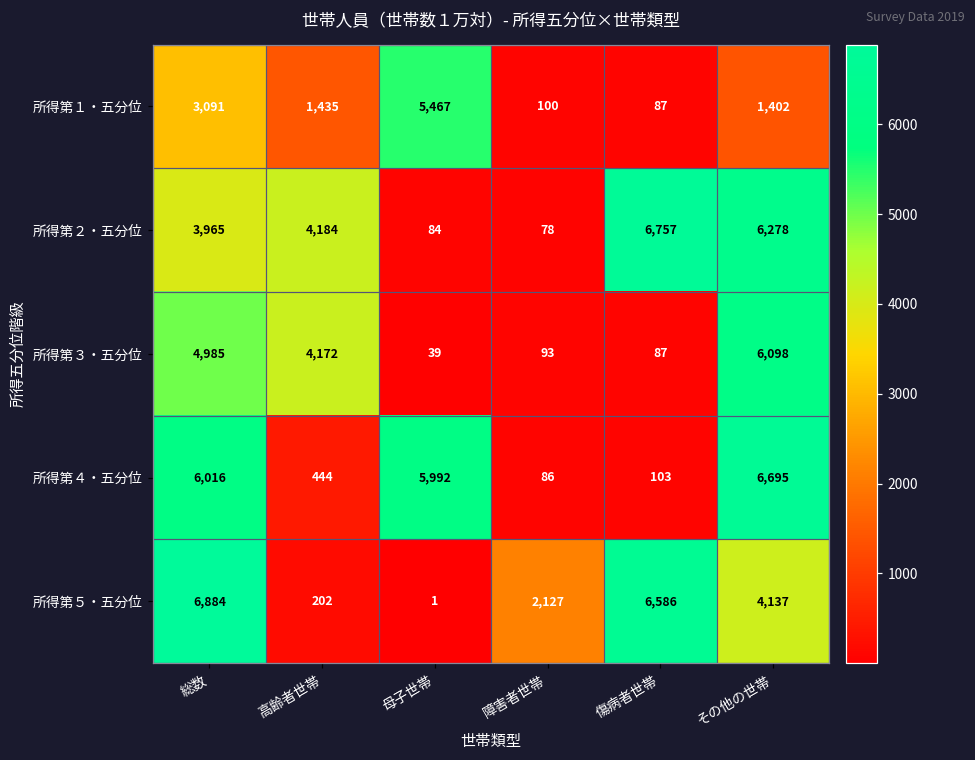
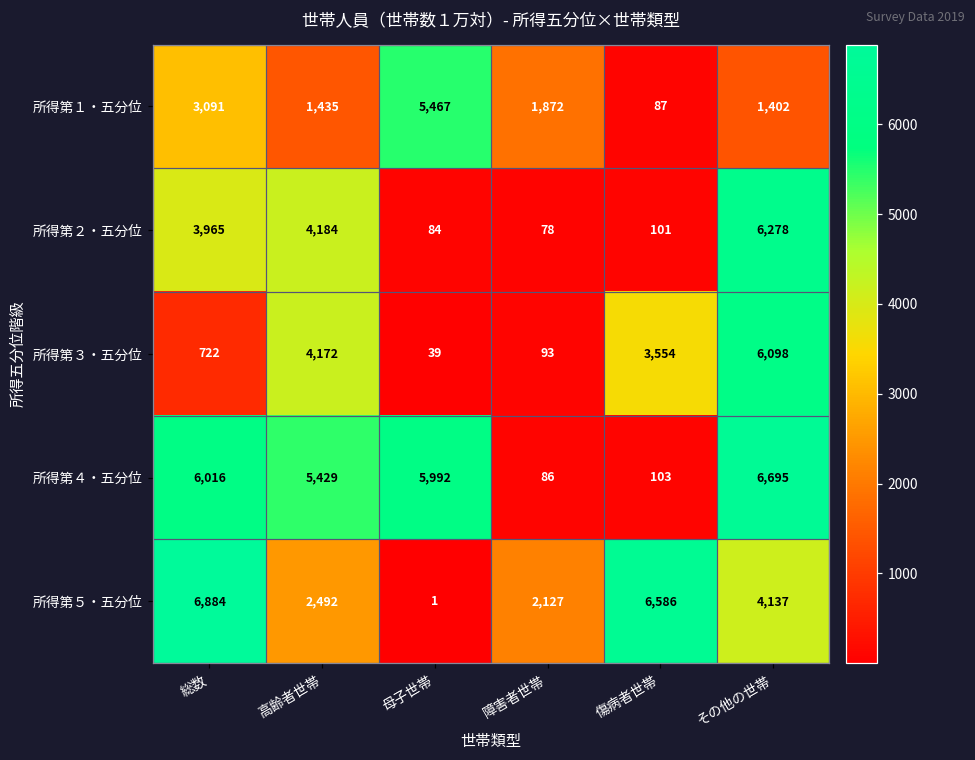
所得第１・五分位, 障害者世帯: 100 -> 1,872
所得第２・五分位, 傷病者世帯: 6,757 -> 101
所得第３・五分位, 総数: 4,985 -> 722
所得第３・五分位, 傷病者世帯: 87 -> 3,554
所得第４・五分位, 高齢者世帯: 444 -> 5,429
所得第５・五分位, 高齢者世帯: 202 -> 2,492
